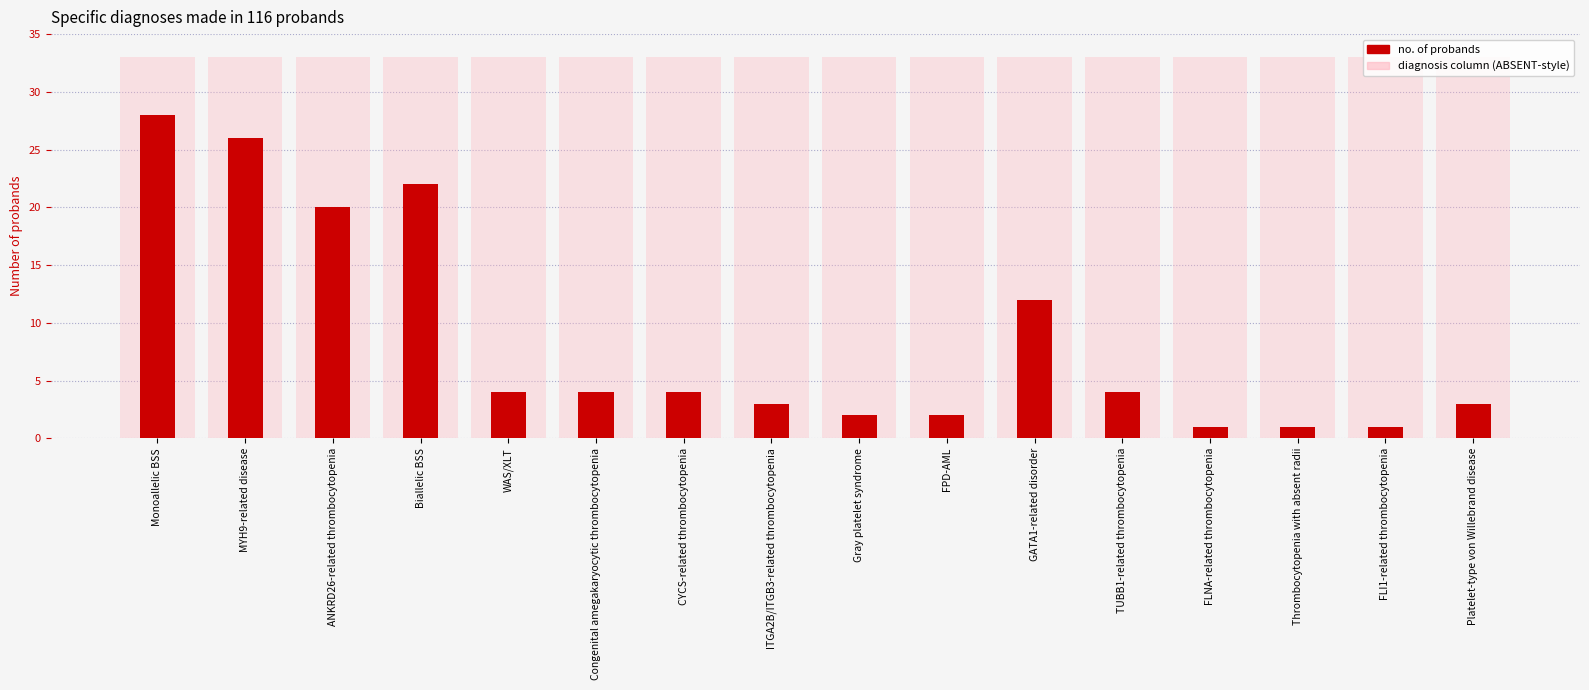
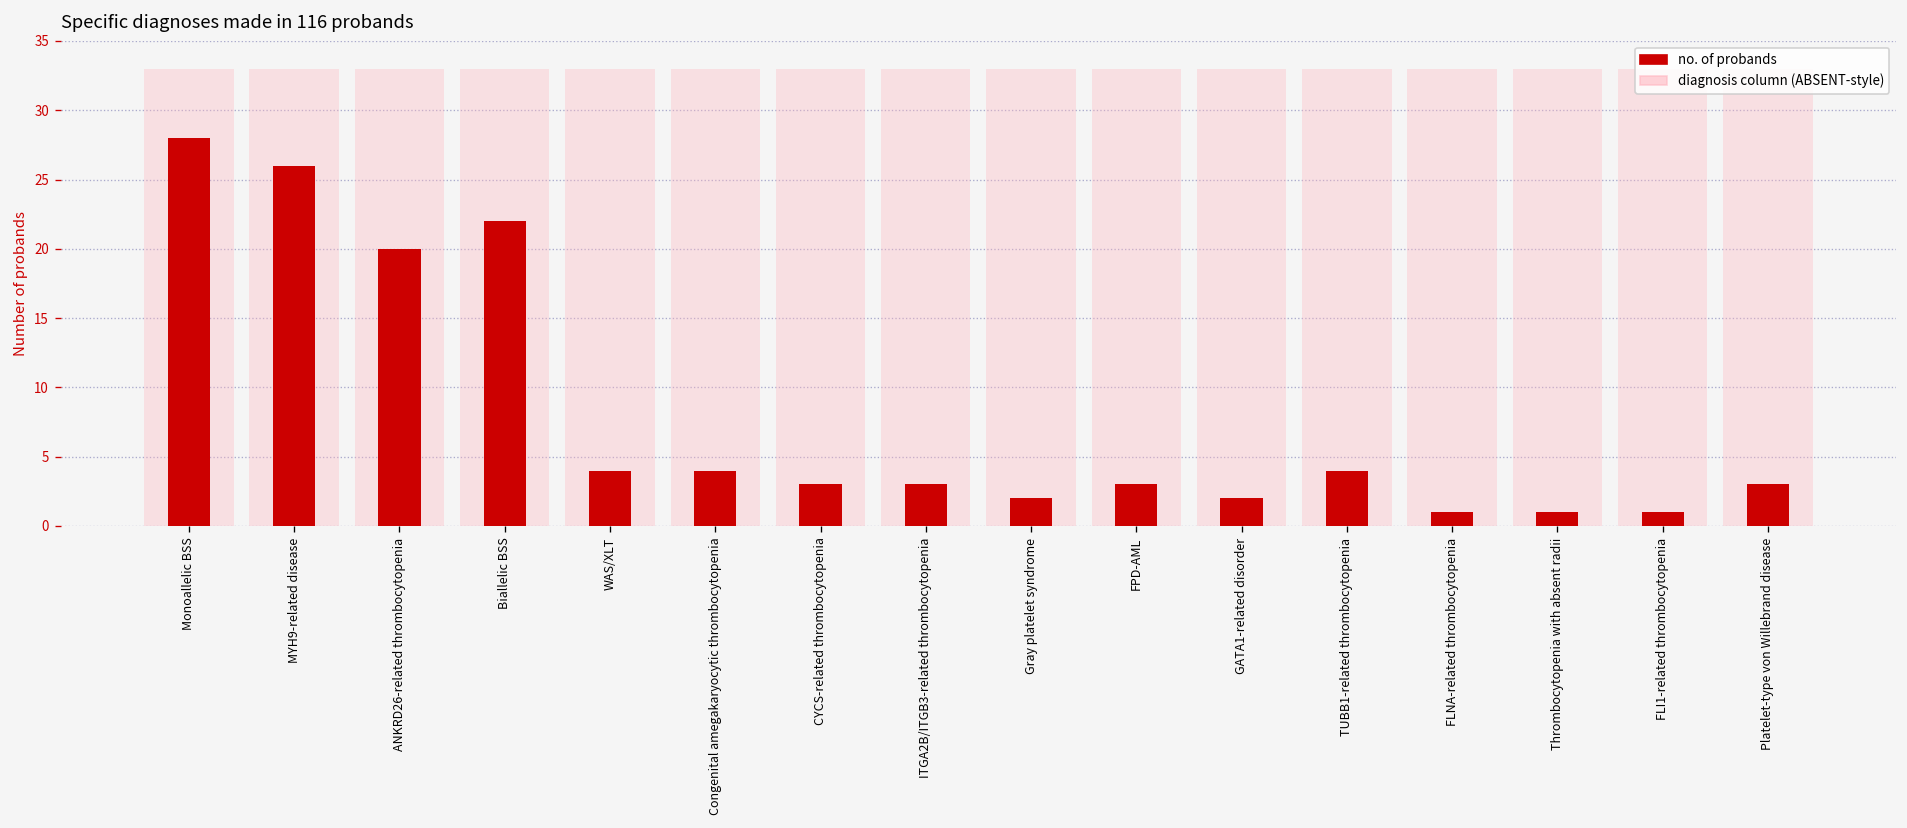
no. of probands, CYCS-related thrombocytopenia: 4 -> 3
no. of probands, FPD-AML: 2 -> 3
no. of probands, GATA1-related disorder: 12 -> 2
